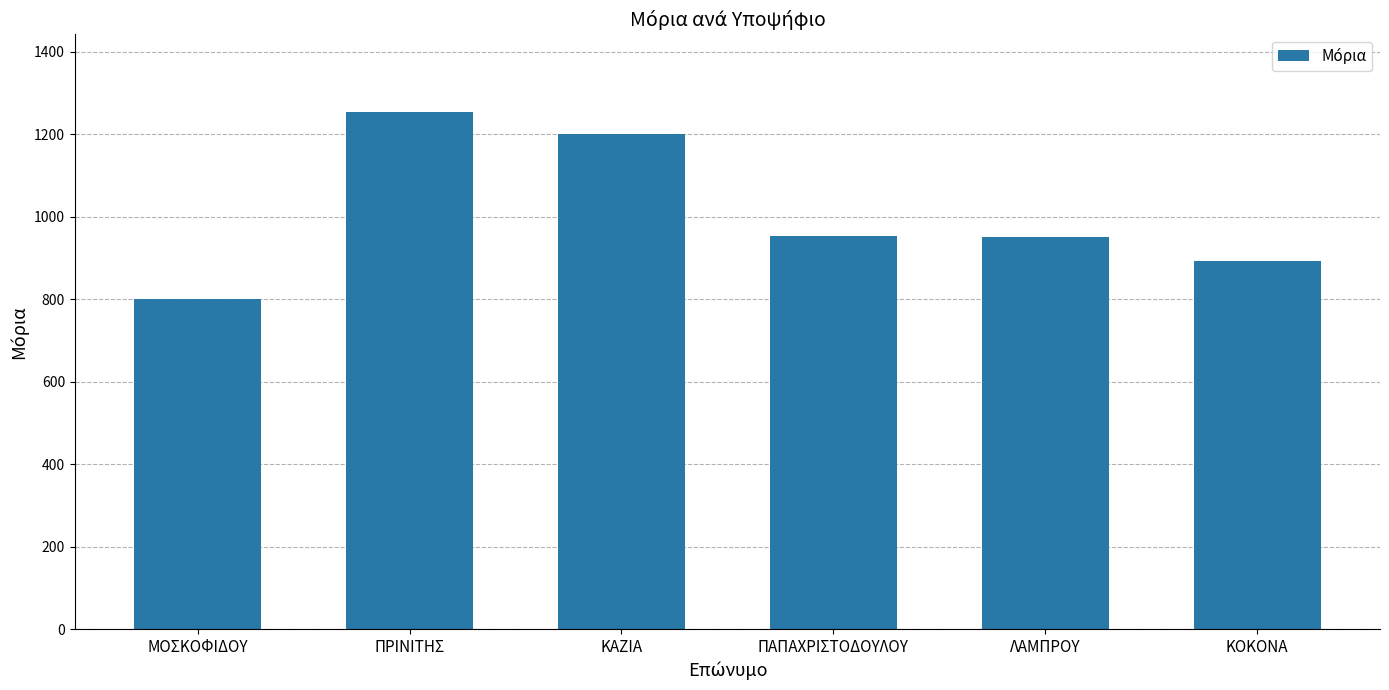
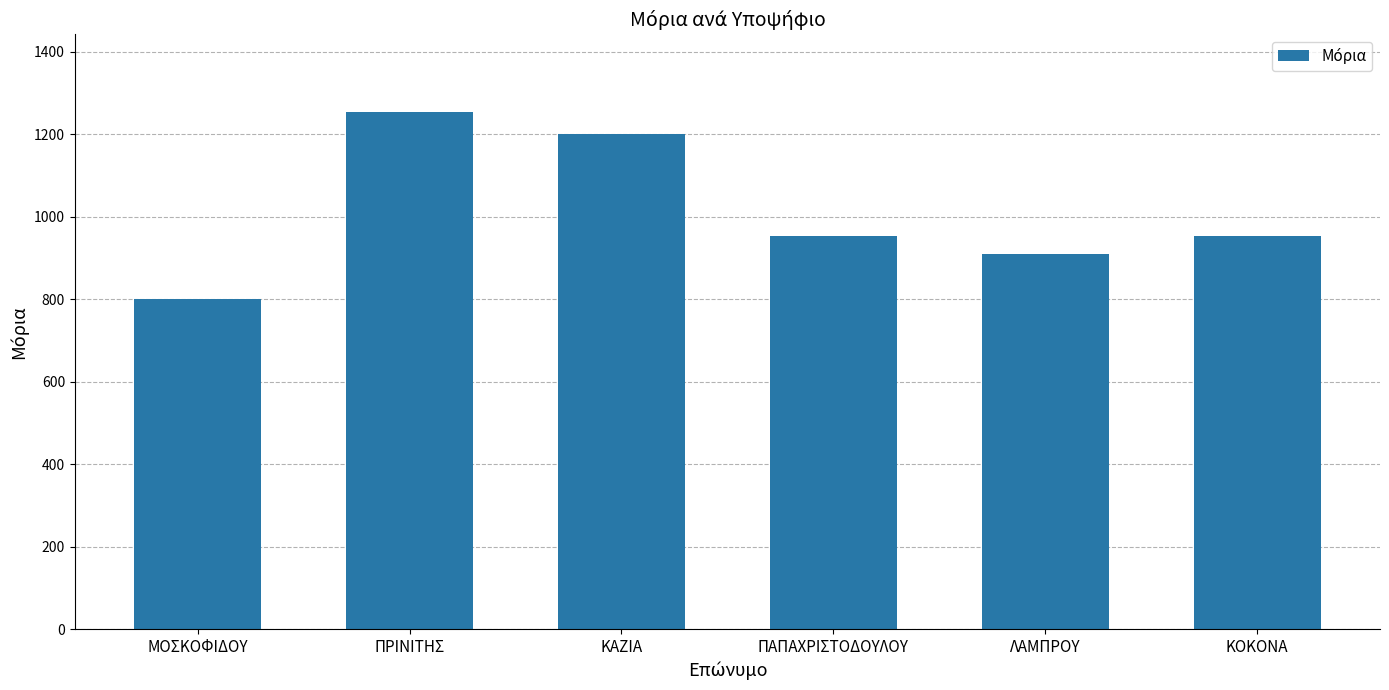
ΛΑΜΠΡΟΥ: 950 -> 910
KOKONA: 890 -> 950
